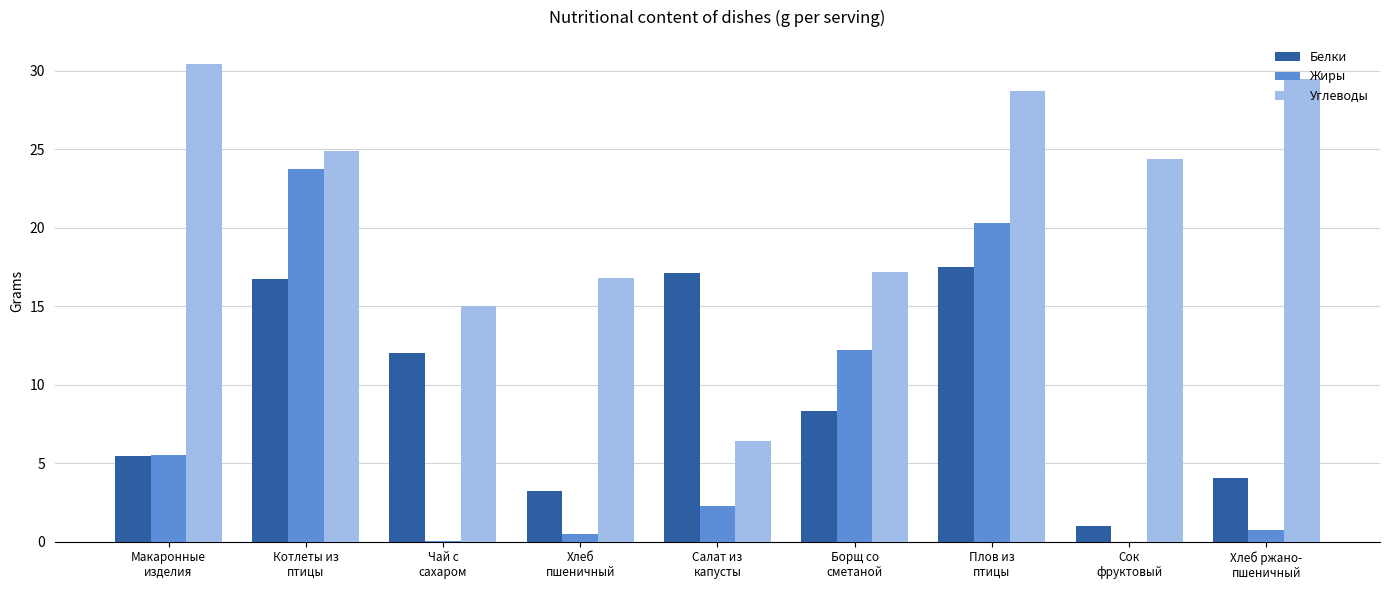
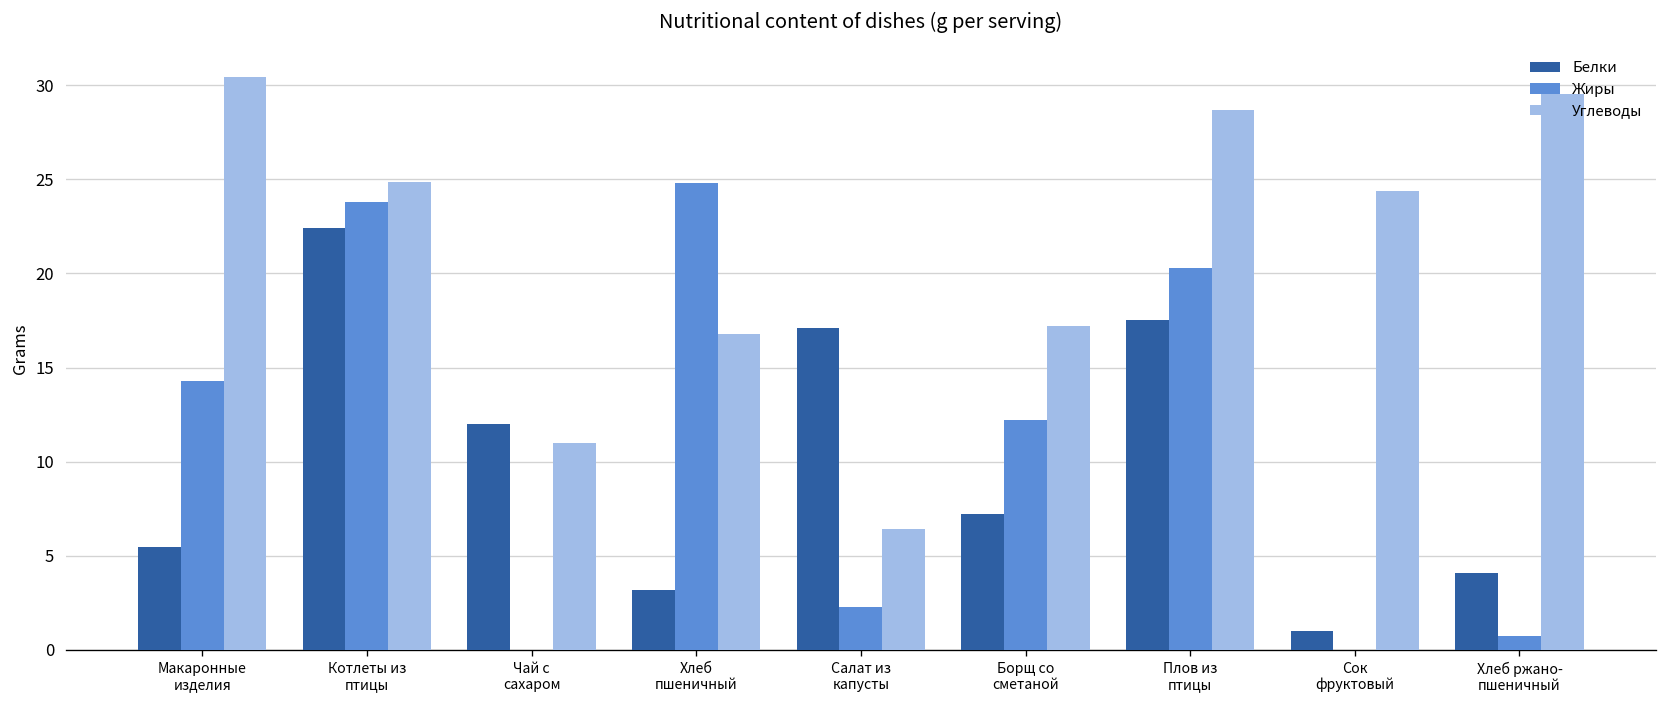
Жиры, Макаронные изделия: 5.5 -> 14.3
Белки, Котлеты из птицы: 16.8 -> 22.4
Углеводы, Чай с сахаром: 15 -> 11
Жиры, Хлеб пшеничный: 0.5 -> 24.8
Белки, Борщ со сметаной: 8.3 -> 7.2
